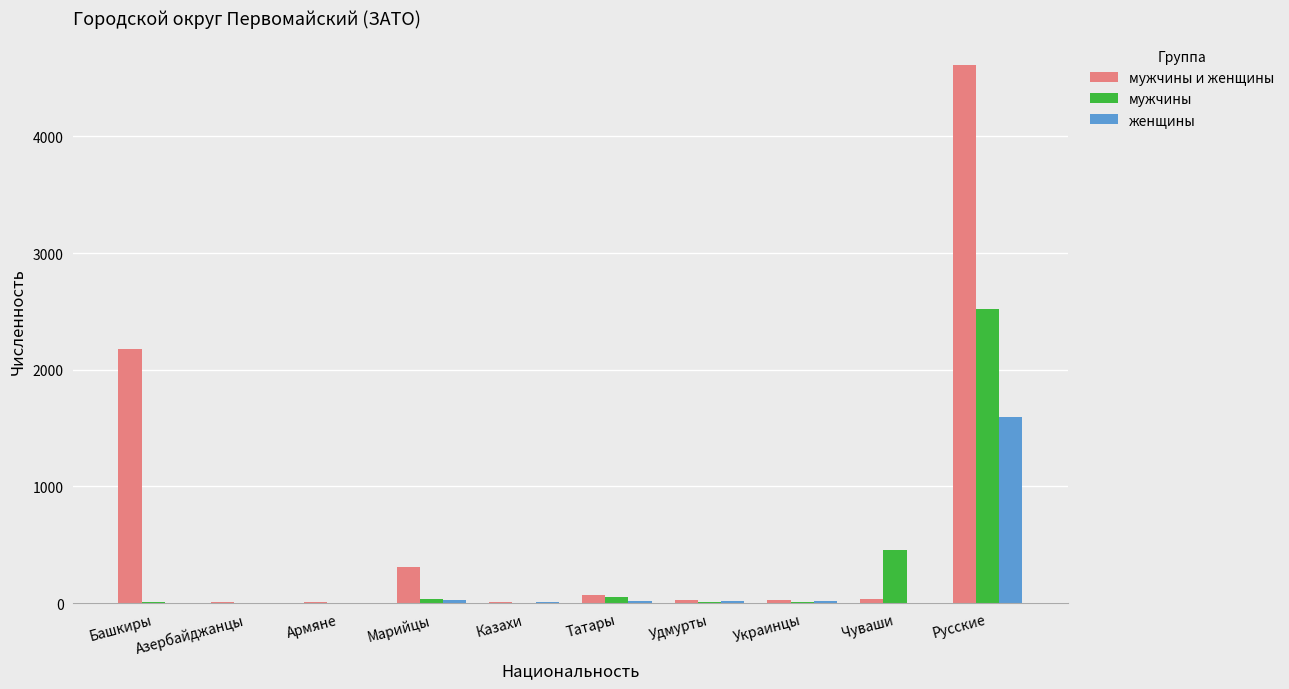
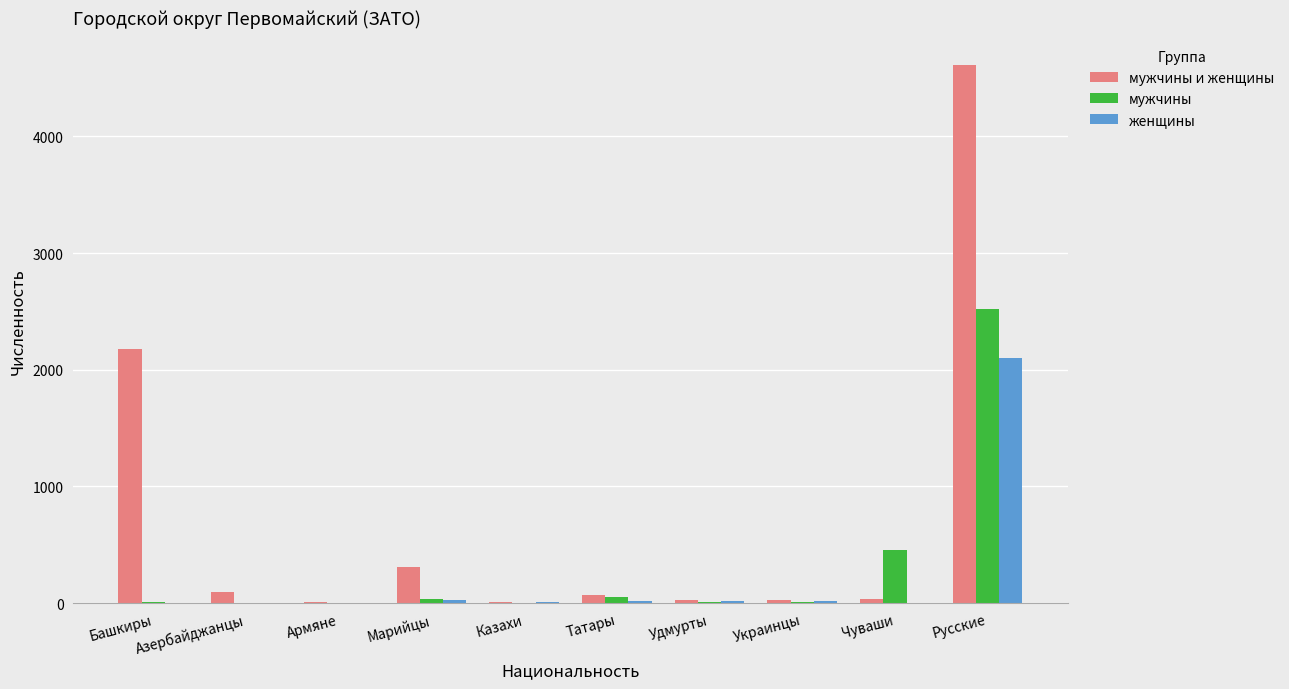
мужчины и женщины, Азербайджанцы: 10 -> 100
женщины, Русские: 1600 -> 2100
